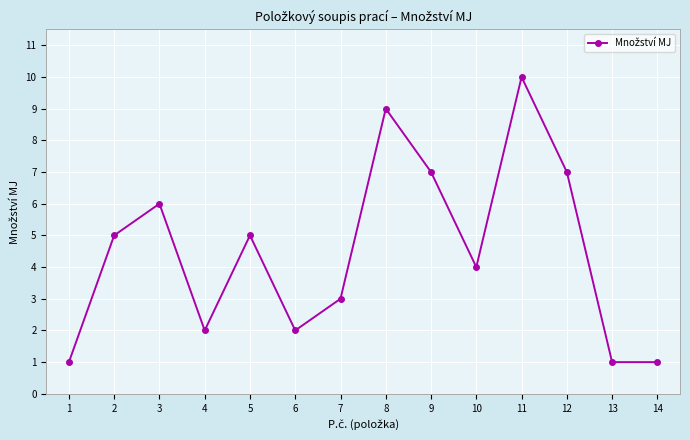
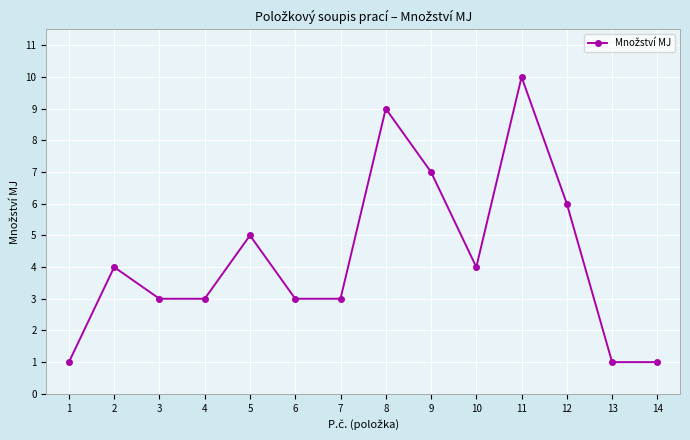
2: 5 -> 4
3: 6 -> 3
4: 2 -> 3
6: 2 -> 3
12: 7 -> 6
